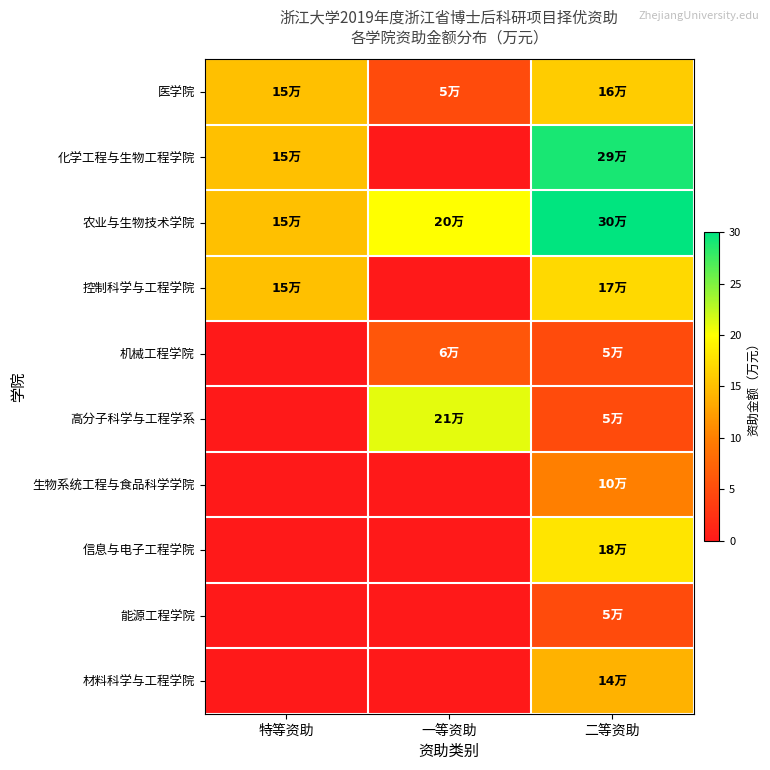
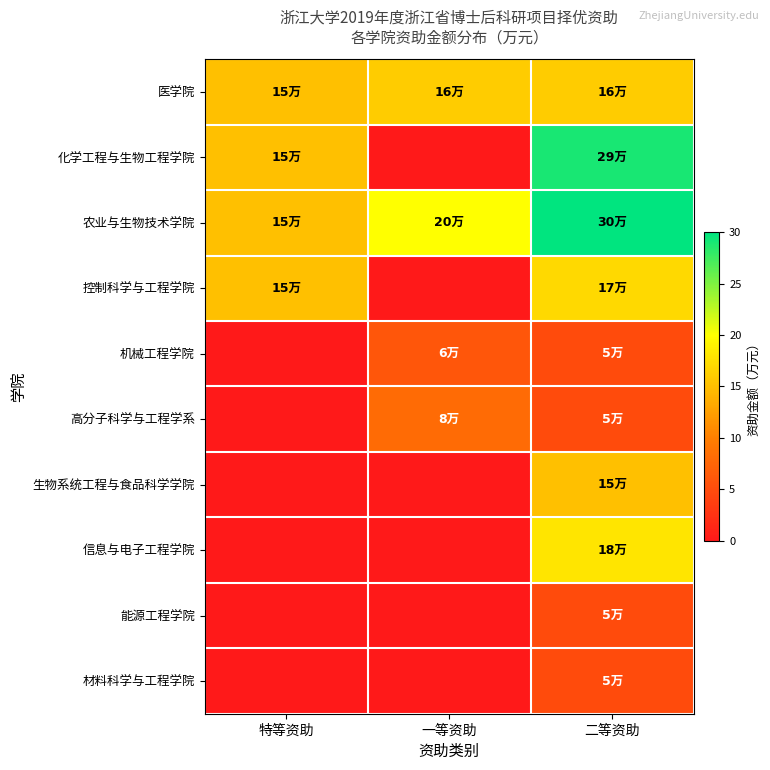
医学院, 一等资助: 5万 -> 16万
高分子科学与工程学系, 一等资助: 21万 -> 8万
生物系统工程与食品科学学院, 二等资助: 10万 -> 15万
材料科学与工程学院, 二等资助: 14万 -> 5万
